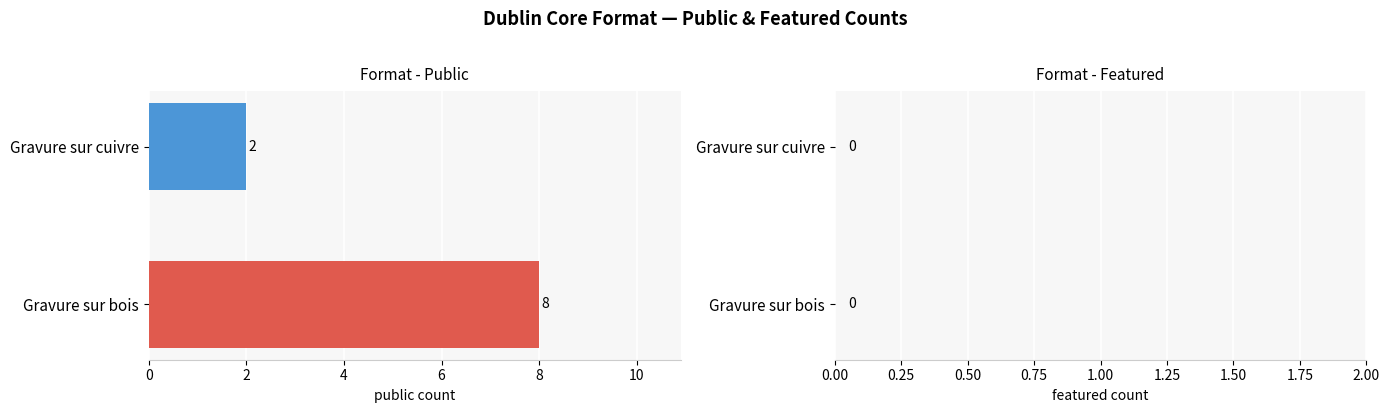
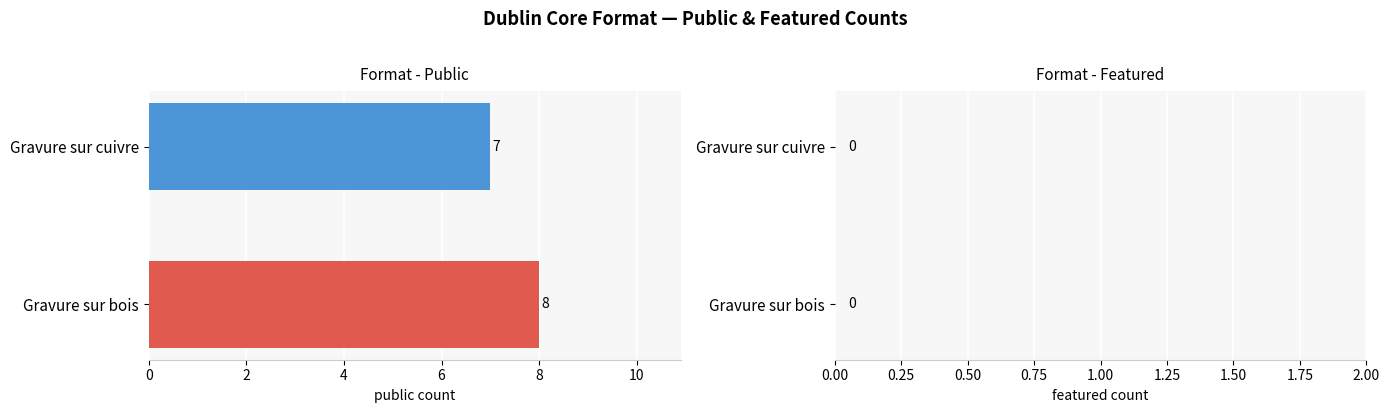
Format - Public, Gravure sur cuivre: 2 -> 7
